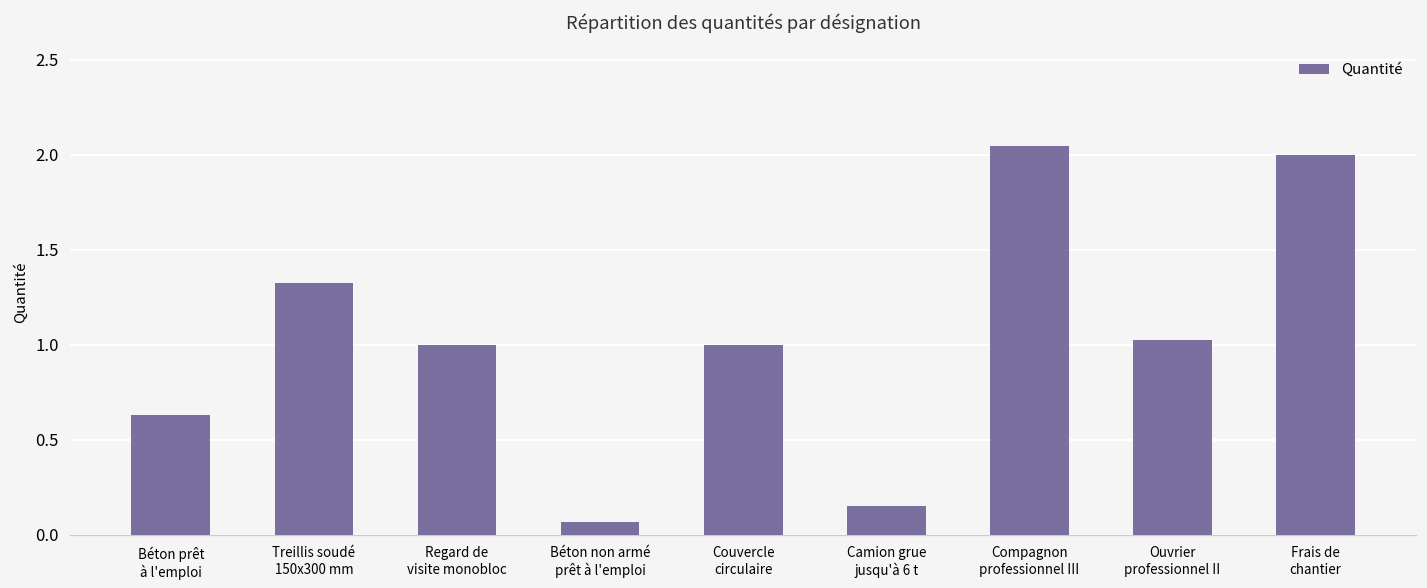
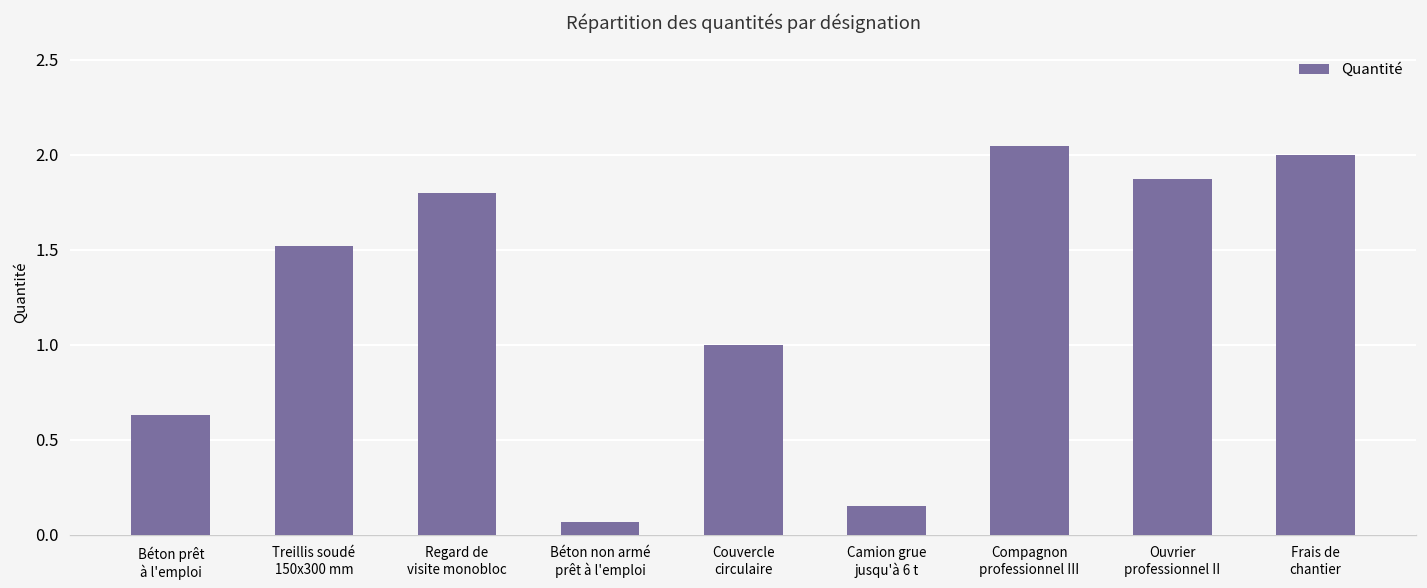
Treillis soudé 150x300 mm: 1.33 -> 1.52
Regard de visite monobloc: 1.0 -> 1.8
Ouvrier professionnel II: 1.02 -> 1.87
